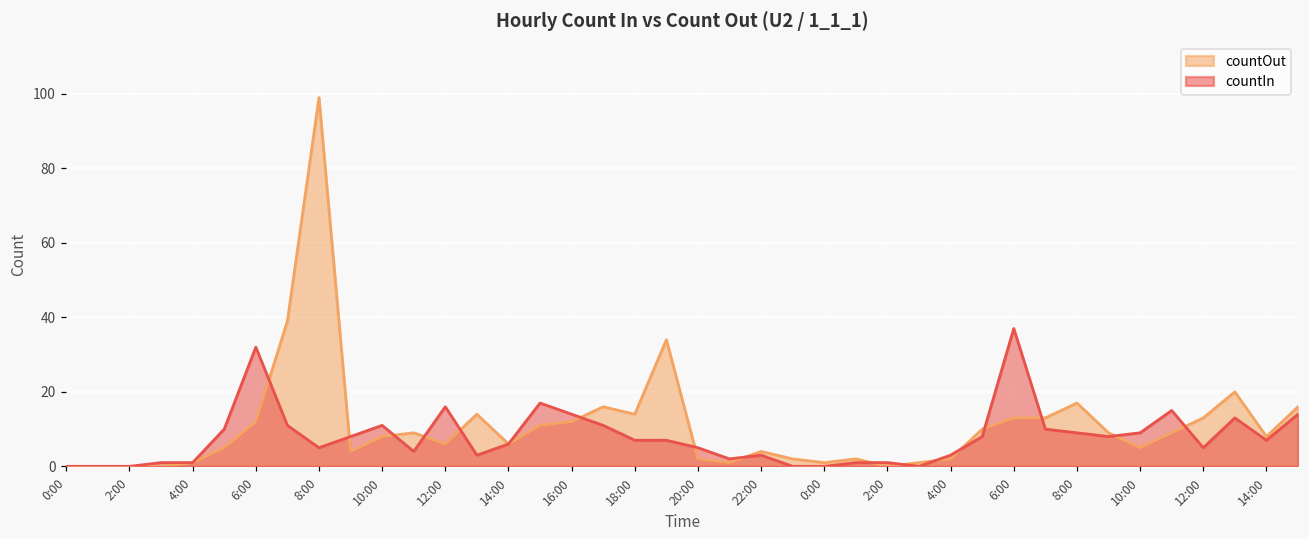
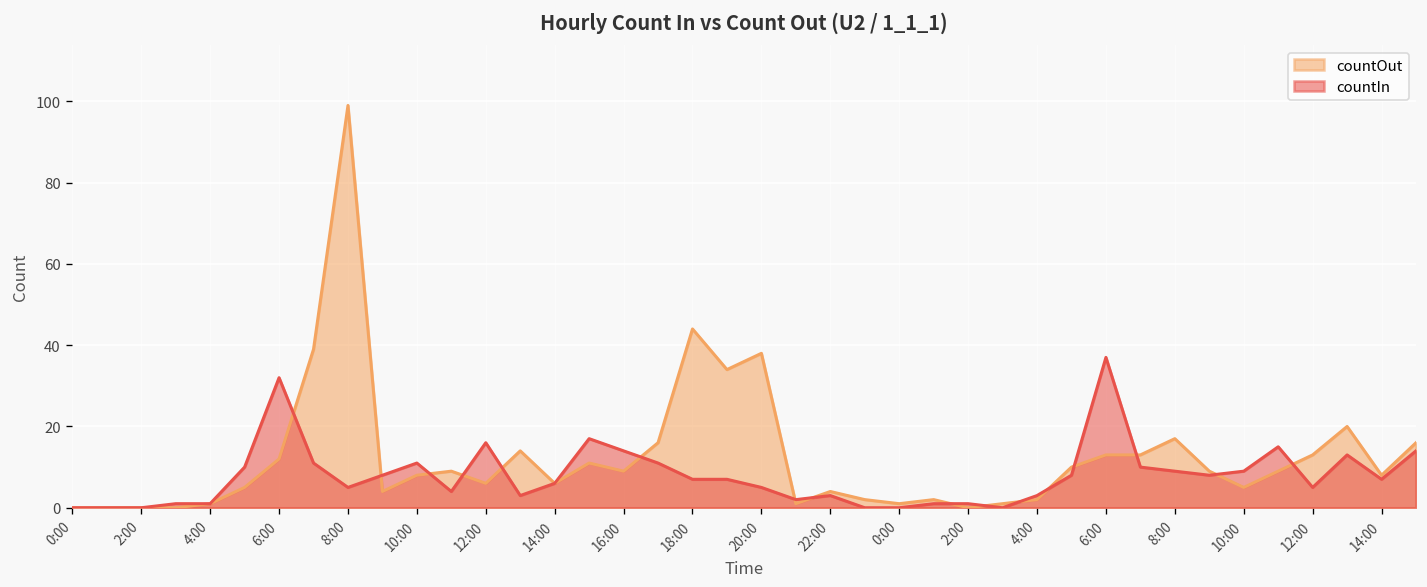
countOut, 16:00: 12 -> 9
countOut, 18:00: 14 -> 44
countOut, 20:00: 2 -> 38
